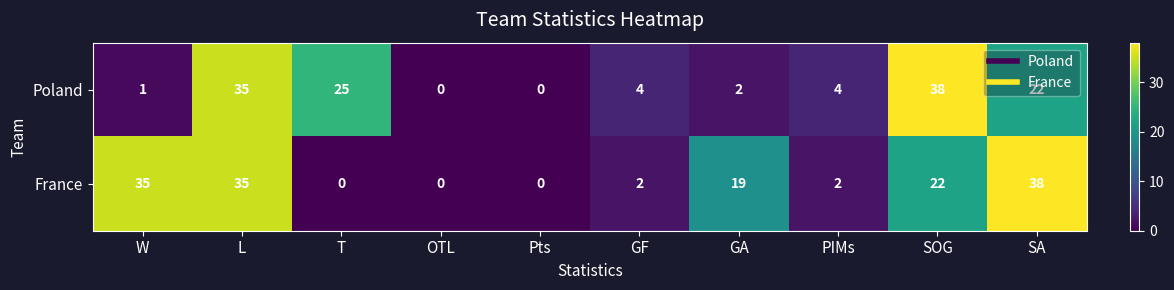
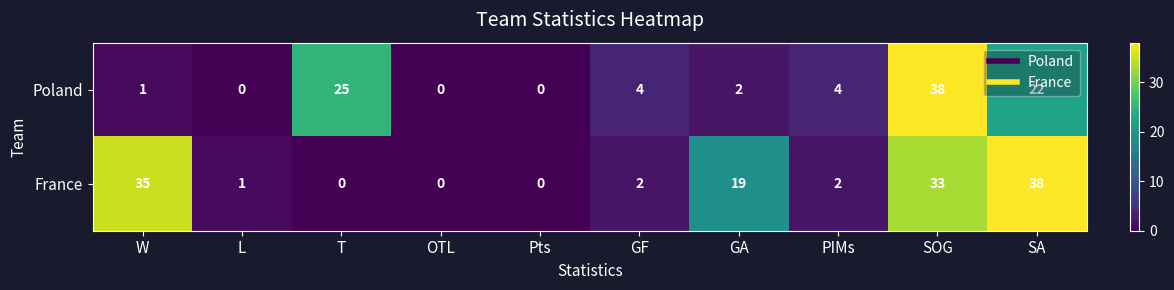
Poland, L: 35 -> 0
France, L: 35 -> 1
France, SOG: 22 -> 33
